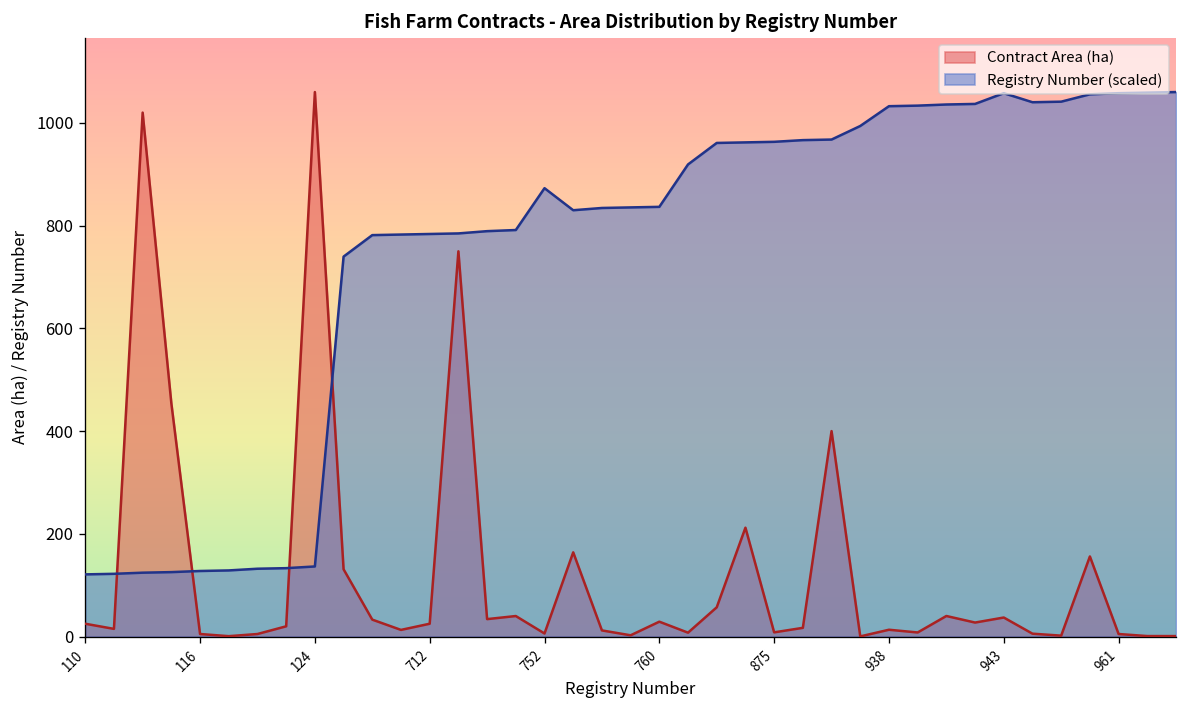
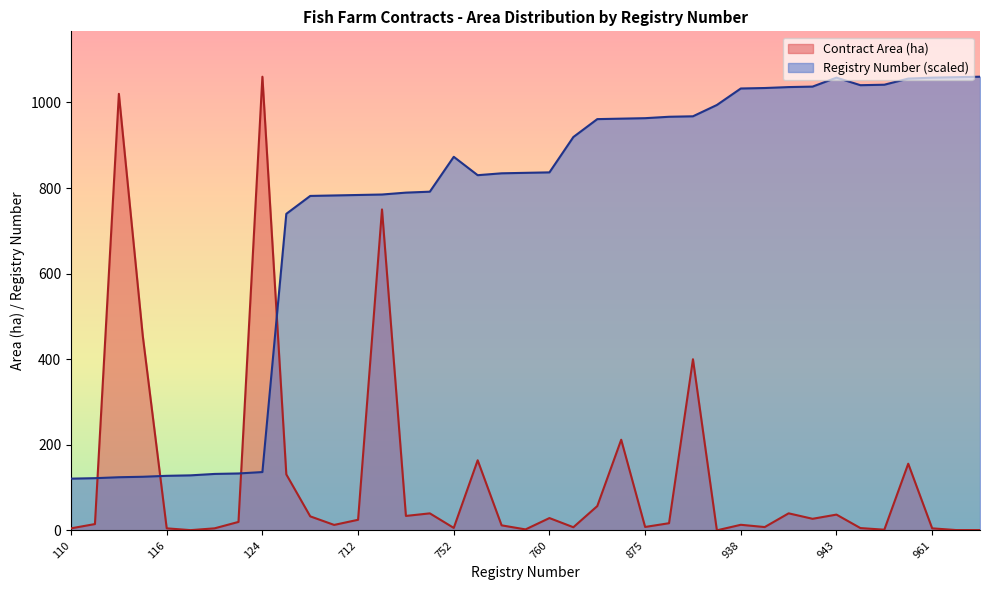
Contract Area (ha), 110: 30 -> 10
